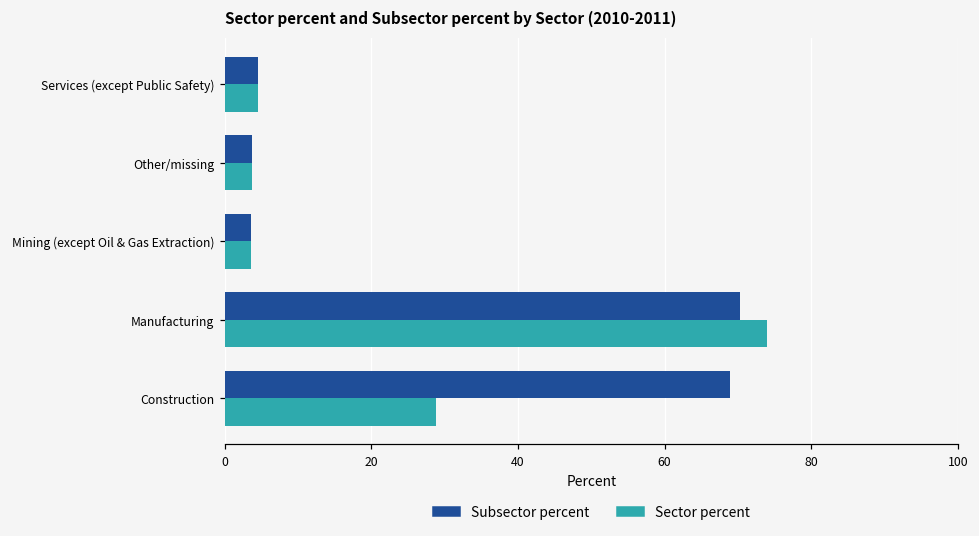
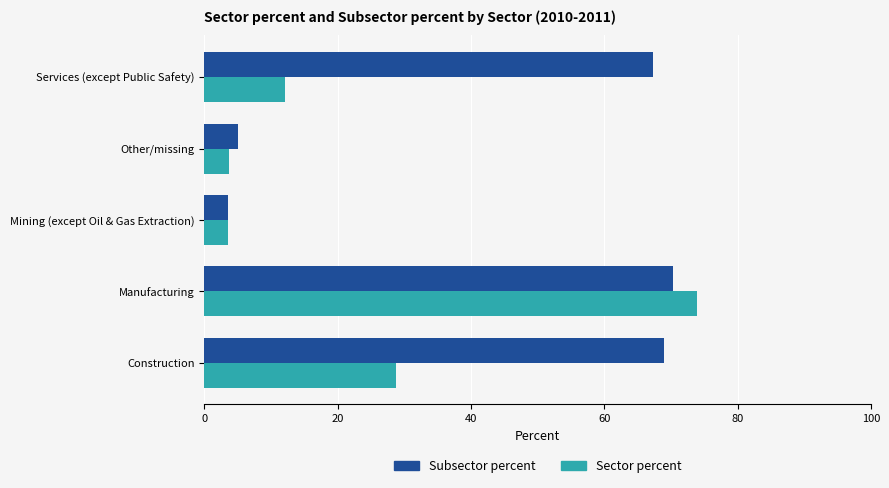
Subsector percent, Services (except Public Safety): 5 -> 67
Sector percent, Services (except Public Safety): 5 -> 12
Subsector percent, Other/missing: 4 -> 5
